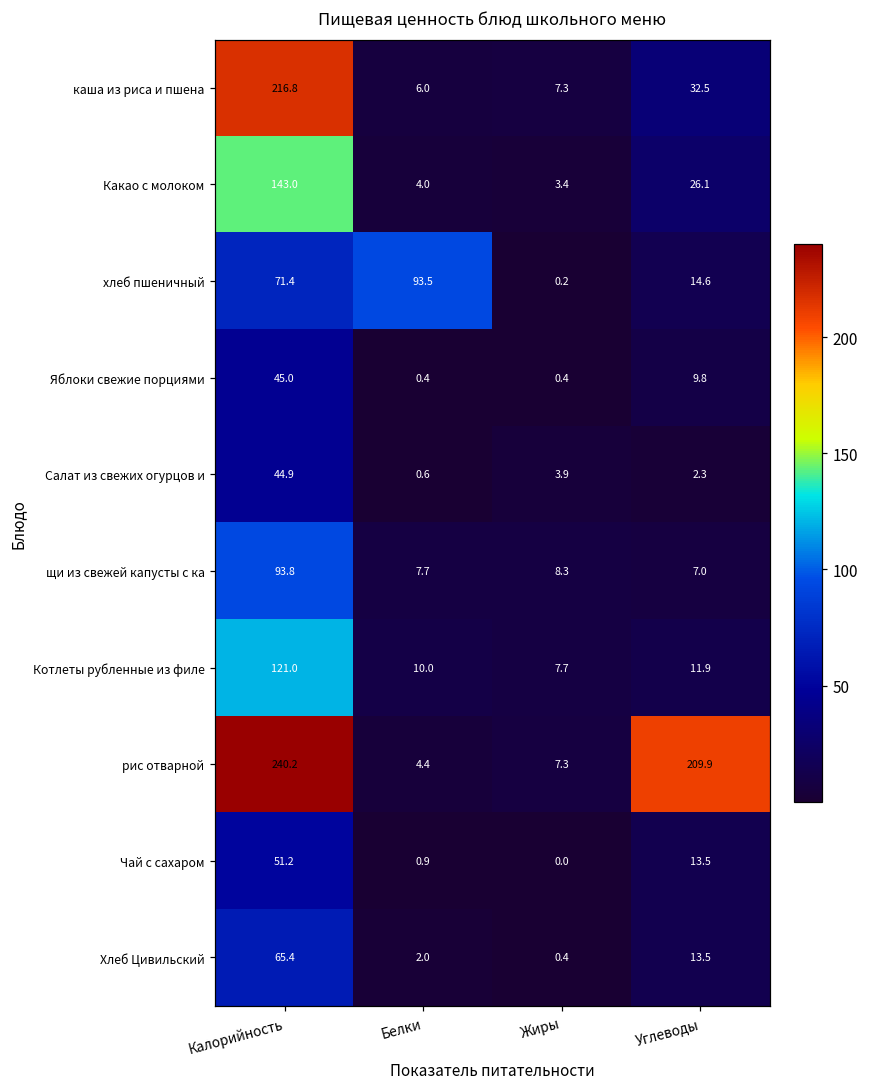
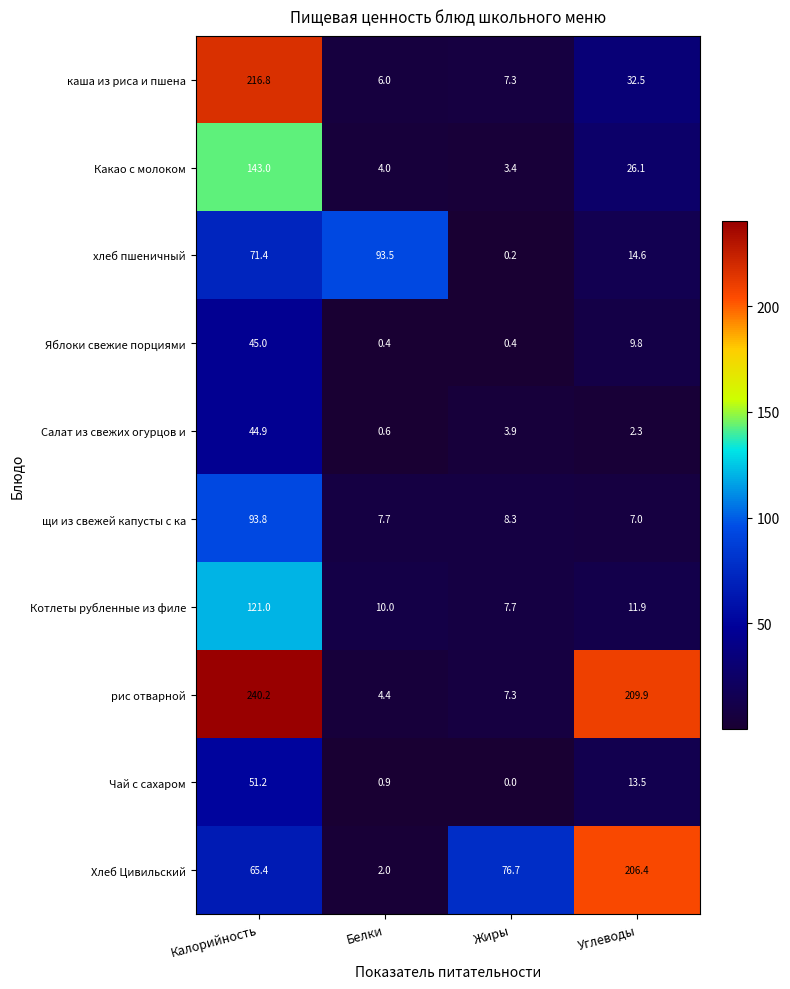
Хлеб Цивильский, Жиры: 0.4 -> 76.7
Хлеб Цивильский, Углеводы: 13.5 -> 206.4
